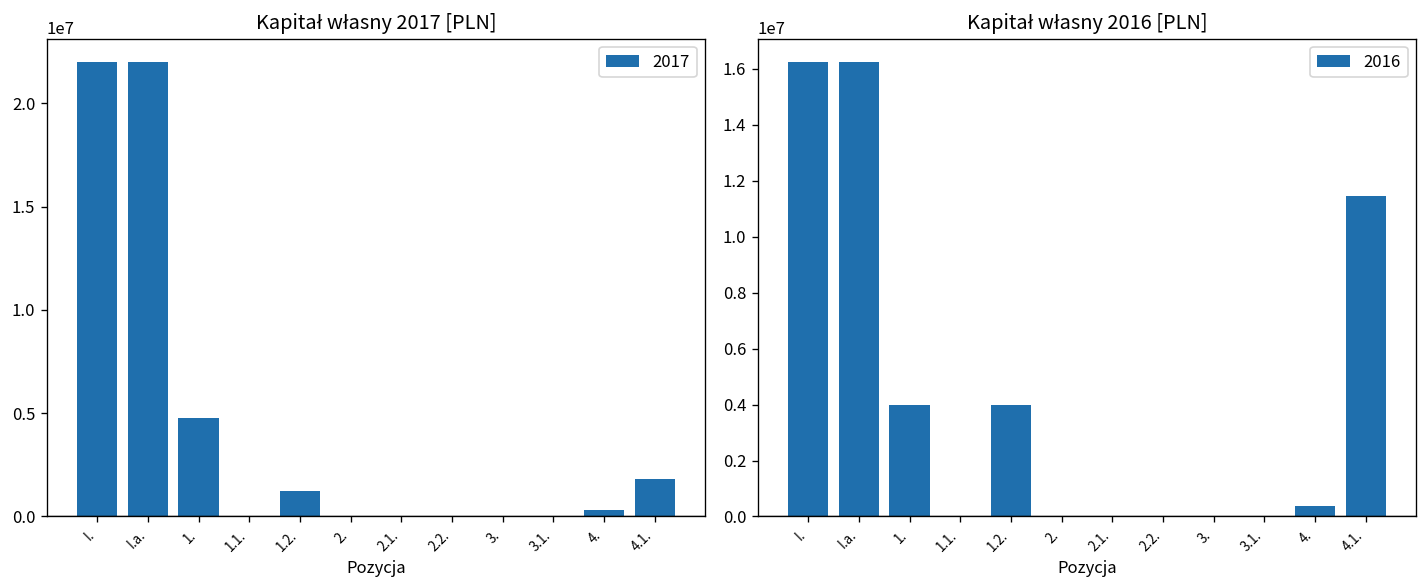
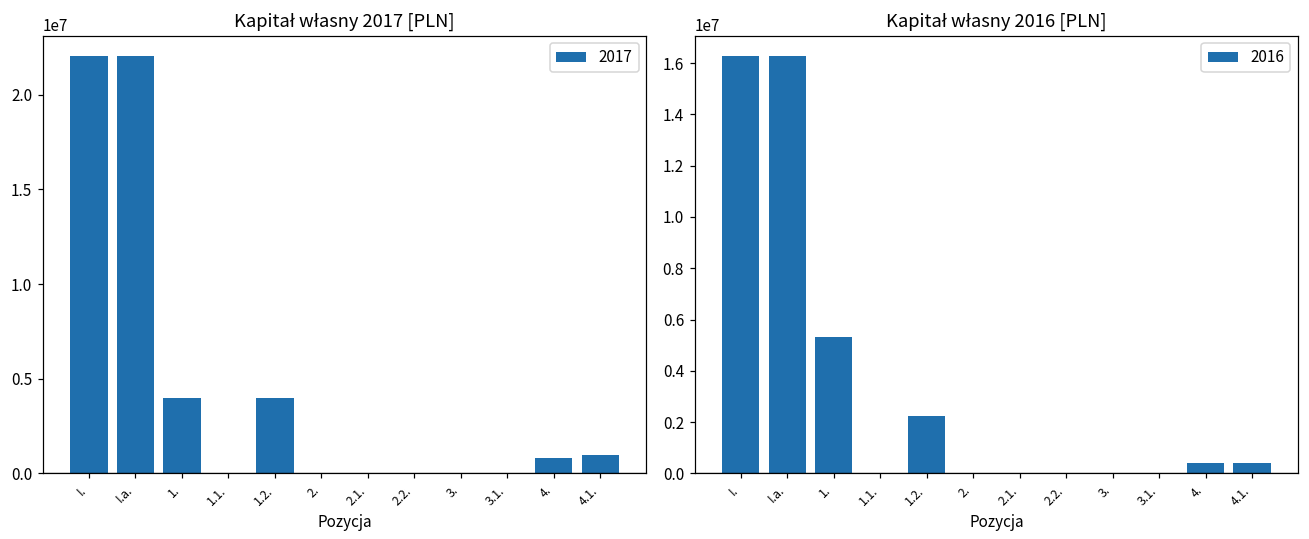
Kapitał własny 2017 [PLN], 1.: 4800000 -> 4000000
Kapitał własny 2017 [PLN], 1.2.: 1200000 -> 4000000
Kapitał własny 2017 [PLN], 4.: 300000 -> 800000
Kapitał własny 2017 [PLN], 4.1.: 1800000 -> 1000000
Kapitał własny 2016 [PLN], 1.: 4000000 -> 5300000
Kapitał własny 2016 [PLN], 1.2.: 4000000 -> 2200000
Kapitał własny 2016 [PLN], 4.1.: 11500000 -> 400000
